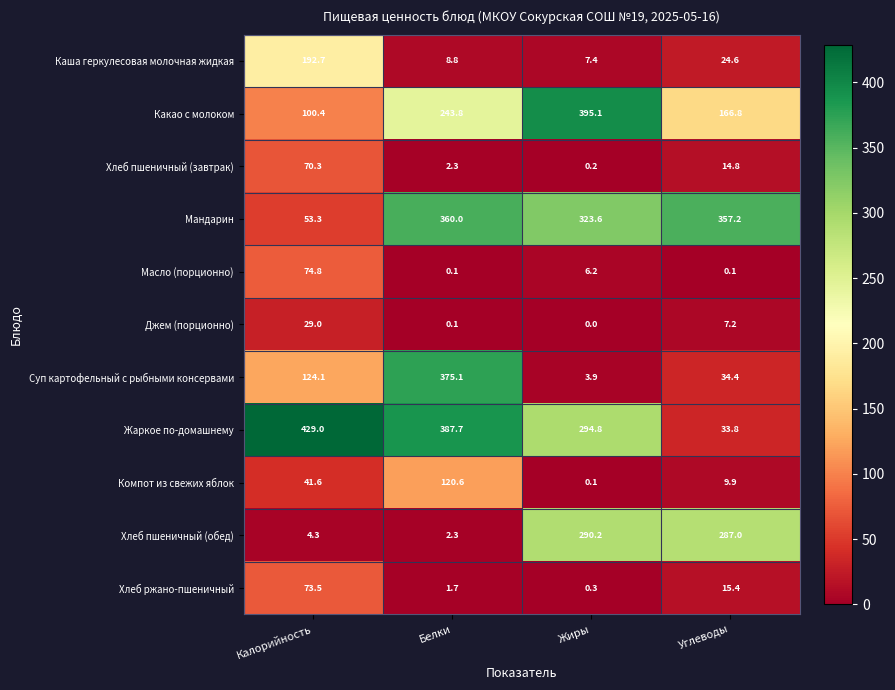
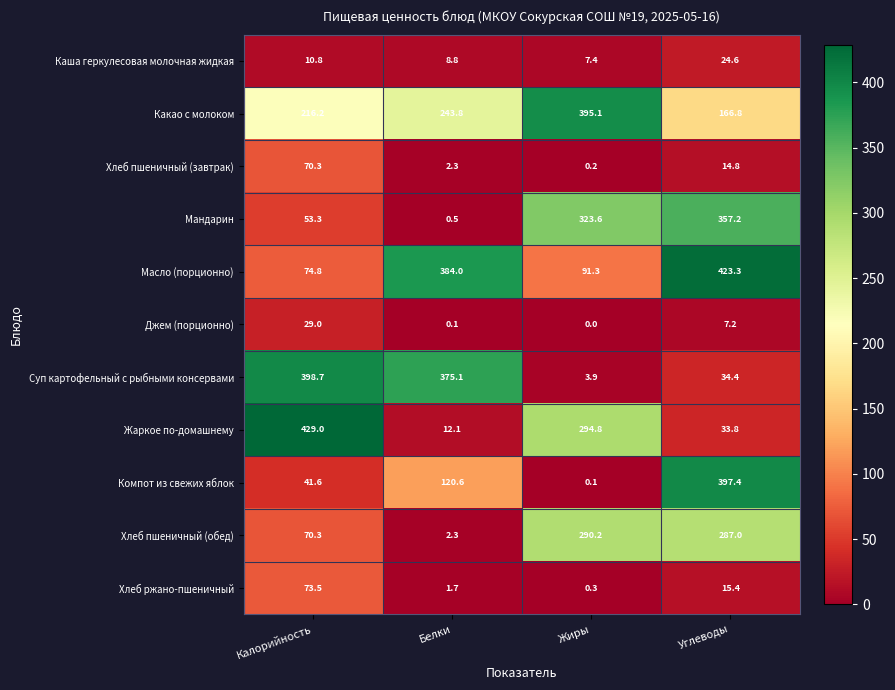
Каша геркулесовая молочная жидкая, Калорийность: 192.7 -> 10.8
Какао с молоком, Калорийность: 100.4 -> 216.2
Мандарин, Белки: 360.0 -> 0.5
Масло (порционно), Белки: 0.1 -> 384.0
Масло (порционно), Жиры: 6.2 -> 91.3
Масло (порционно), Углеводы: 0.1 -> 423.3
Суп картофельный с рыбными консервами, Калорийность: 124.1 -> 398.7
Жаркое по-домашнему, Белки: 387.7 -> 12.1
Компот из свежих яблок, Углеводы: 9.9 -> 397.4
Хлеб пшеничный (обед), Калорийность: 4.3 -> 70.3
